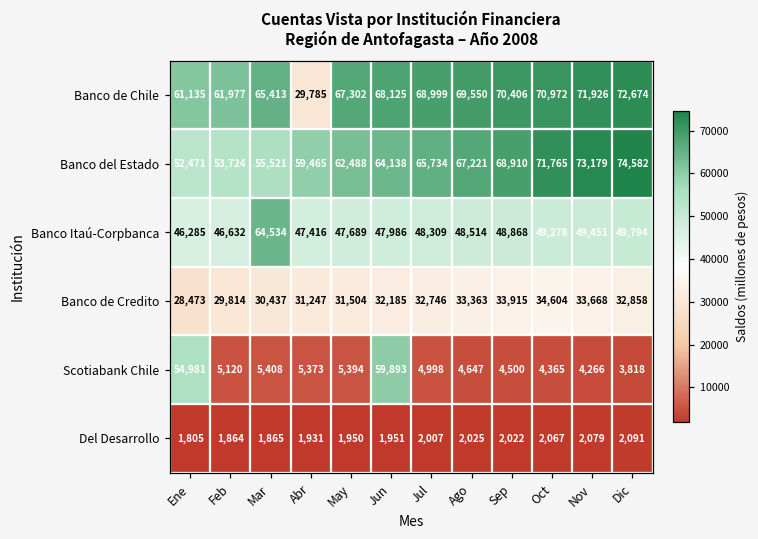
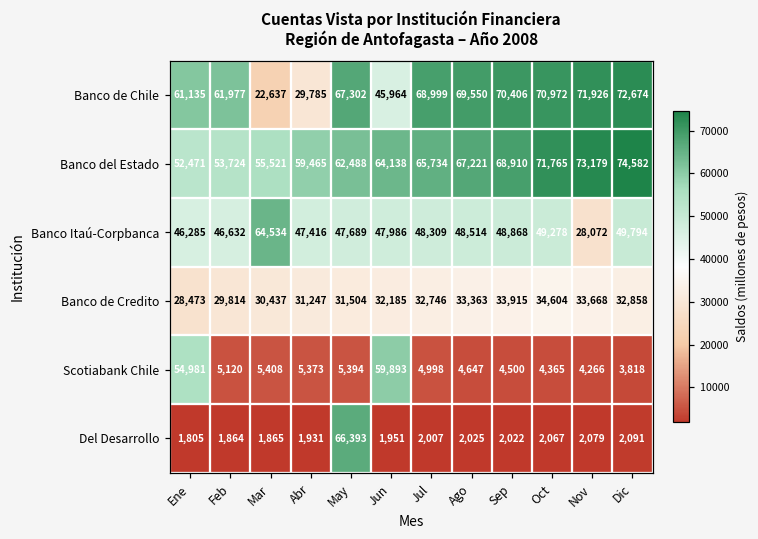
Banco de Chile, Mar: 65,413 -> 22,637
Banco de Chile, Jun: 68,125 -> 45,964
Banco Itaú-Corpbanca, Nov: 49,451 -> 28,072
Del Desarrollo, May: 1,950 -> 66,393
